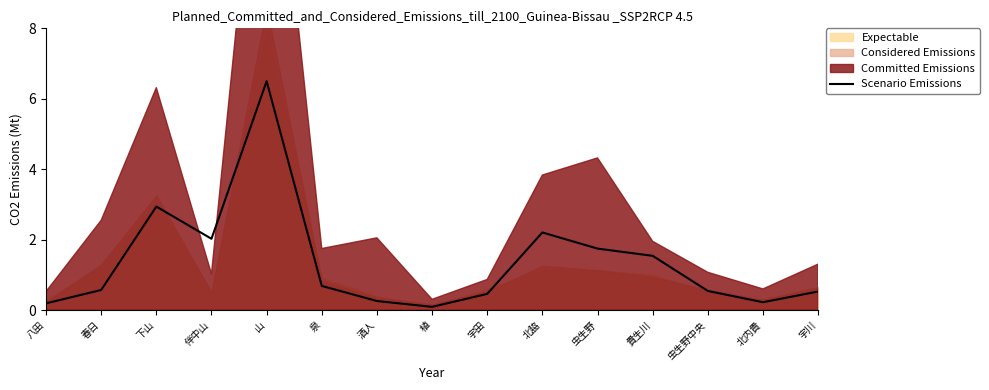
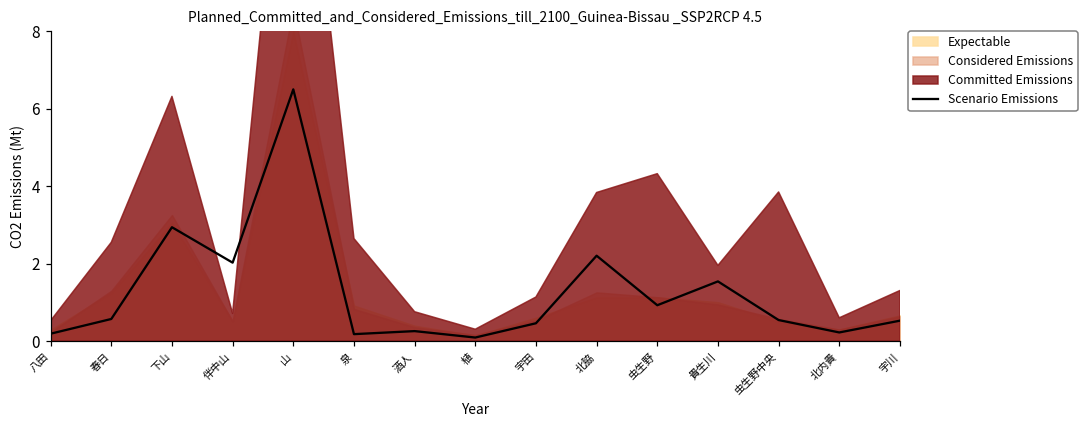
Committed Emissions, 伴中山: 1.0 -> 0.7
Scenario Emissions, 泉: 0.7 -> 0.2
Committed Emissions, 泉: 1.8 -> 2.6
Committed Emissions, 酒人: 2.1 -> 0.8
Committed Emissions, 宇田: 0.9 -> 1.1
Scenario Emissions, 虫生野: 1.7 -> 0.9
Committed Emissions, 虫生野中央: 1.1 -> 3.9
